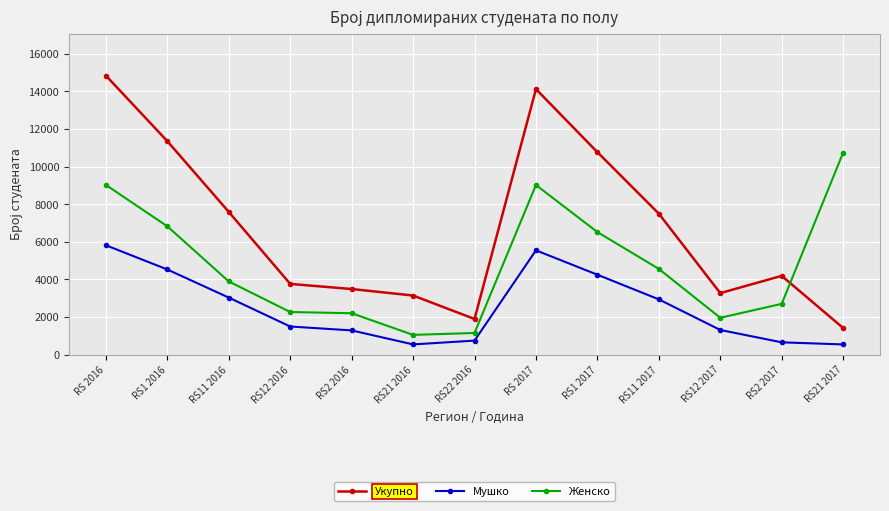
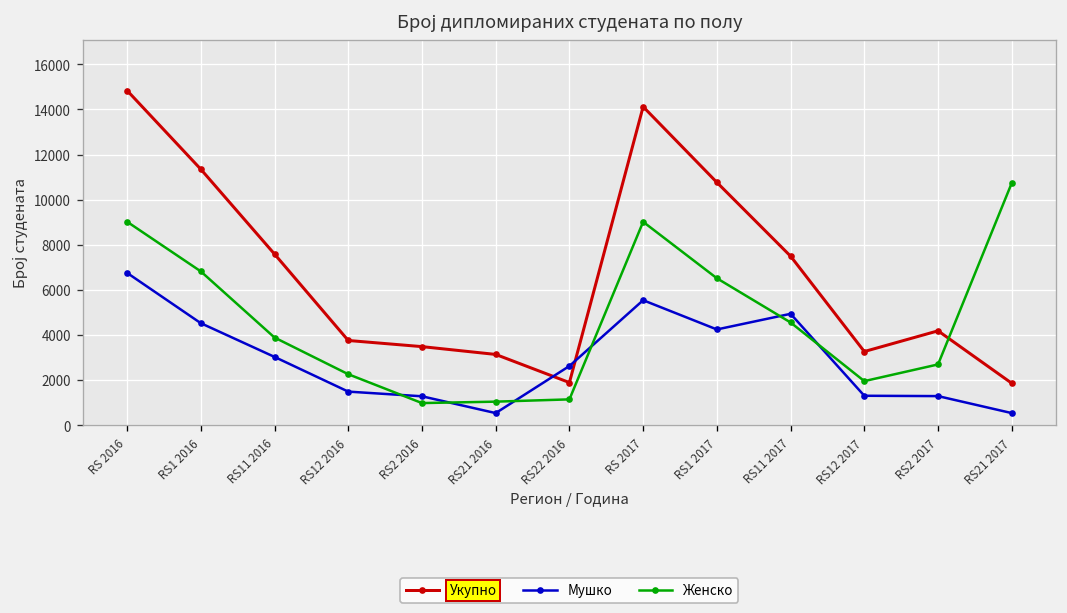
Мушко, RS 2016: 5800 -> 6800
Женско, RS2 2016: 2200 -> 1000
Мушко, RS22 2016: 700 -> 2600
Мушко, RS11 2017: 2900 -> 4900
Мушко, RS2 2017: 700 -> 1300
Укупно, RS21 2017: 1400 -> 1900
